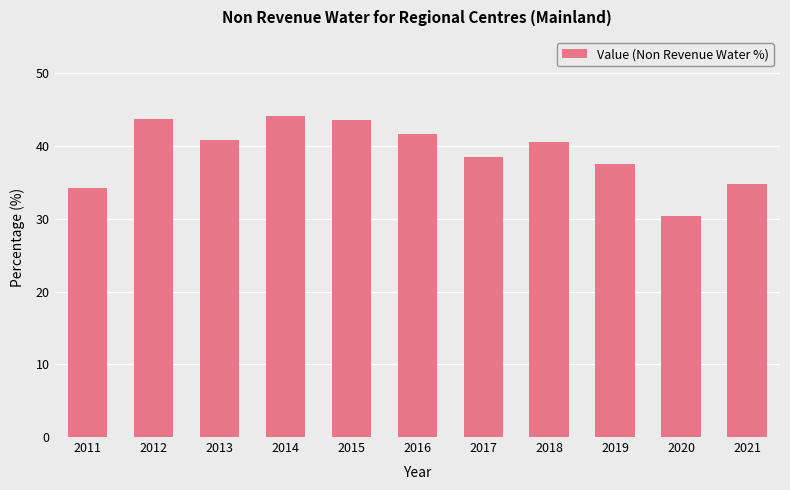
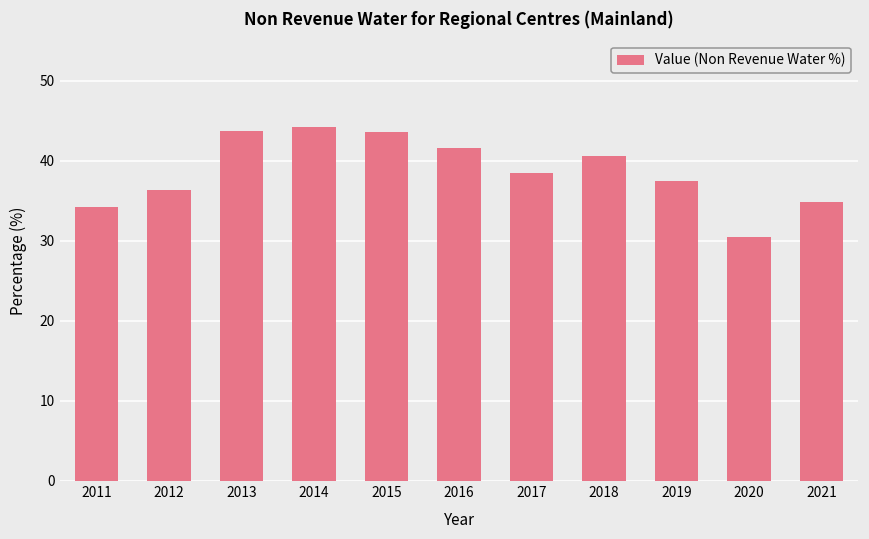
2012: 44 -> 36
2013: 41 -> 44
